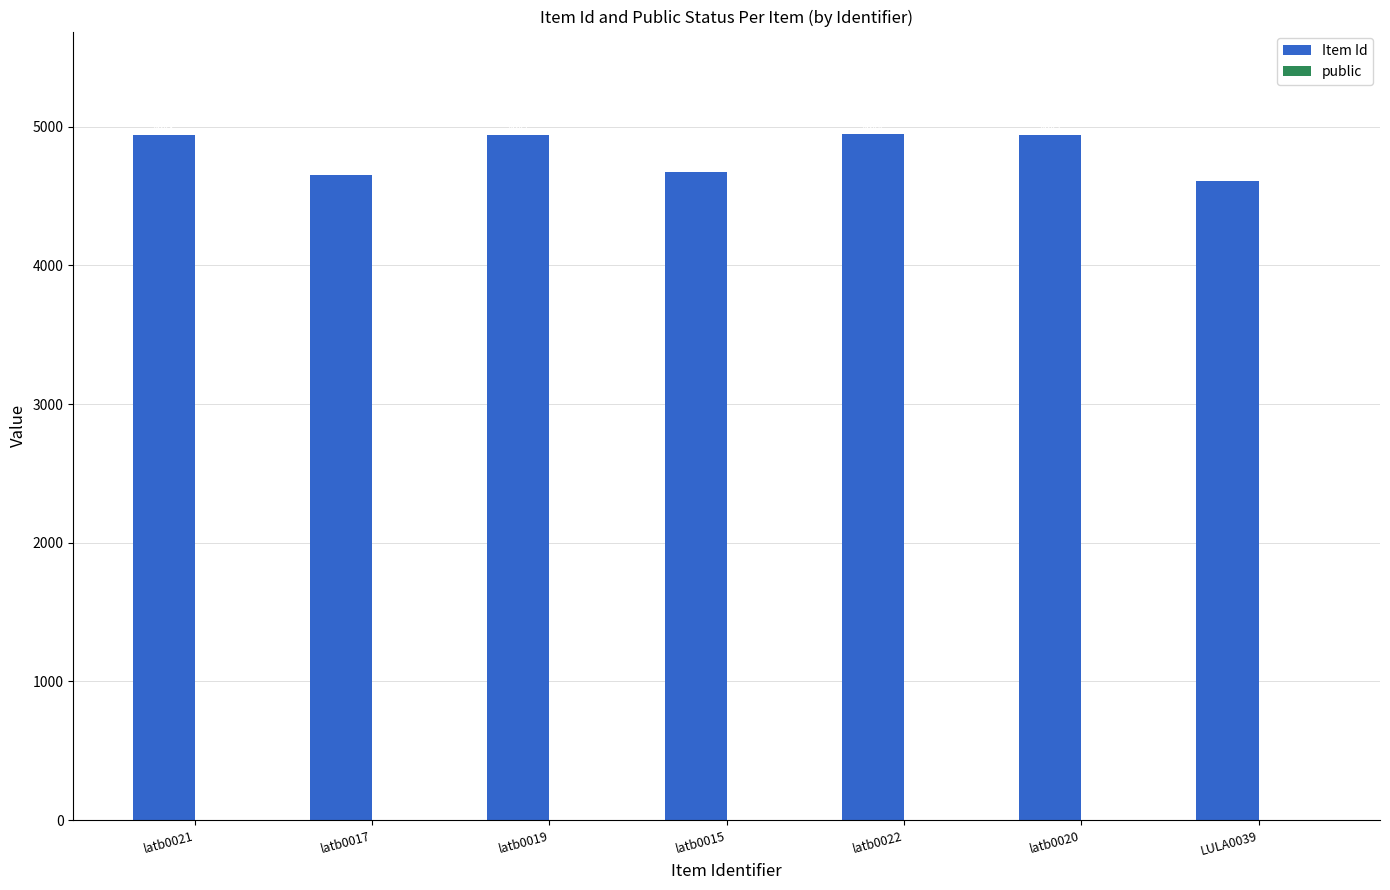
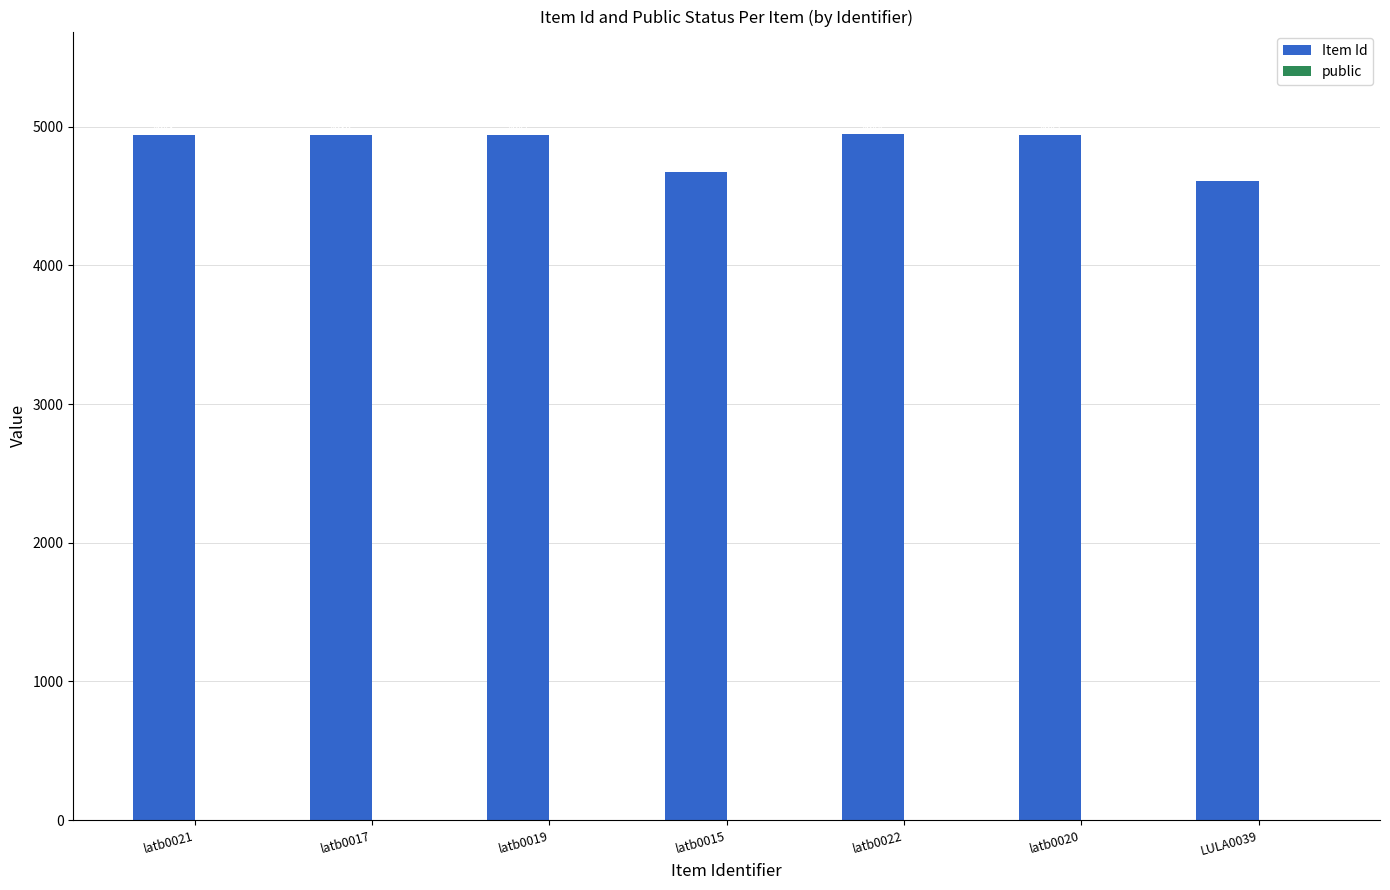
Item Id, latb0017: 4650 -> 4940
